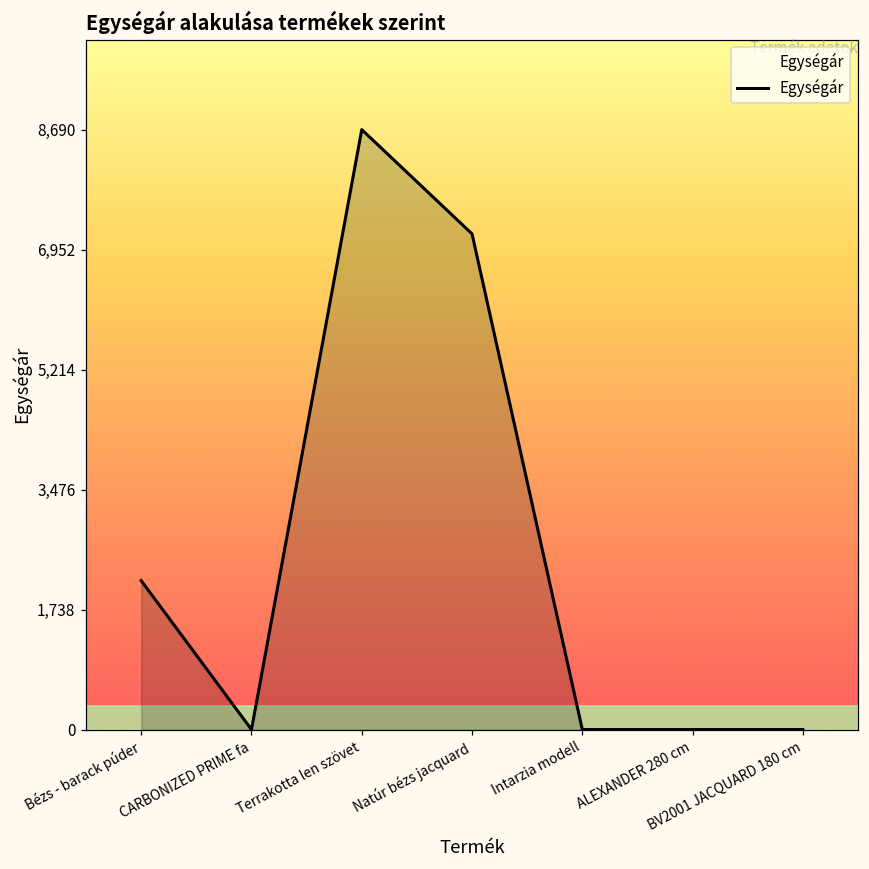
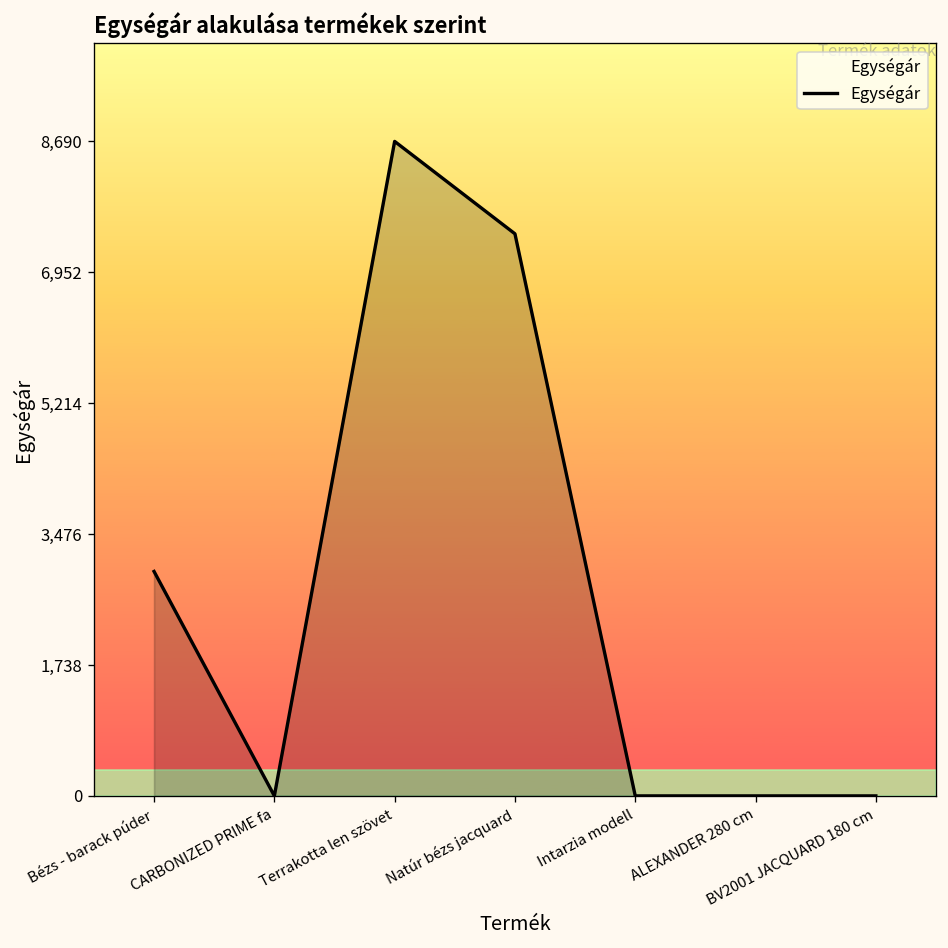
Bézs - barack púder: 2,200 -> 3,000
Natúr bézs jacquard: 7,200 -> 7,500
